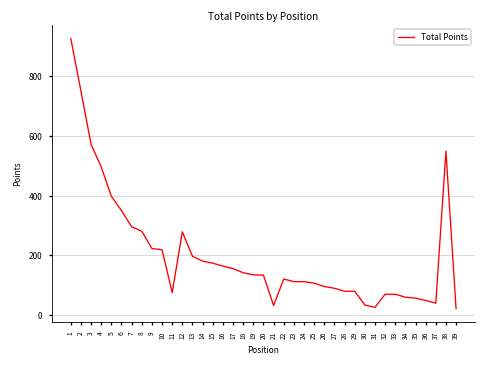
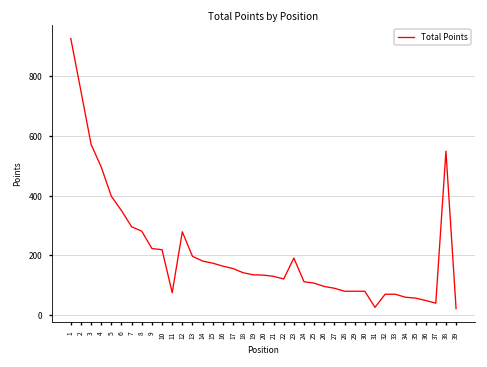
21: 30 -> 130
23: 110 -> 190
30: 30 -> 80
